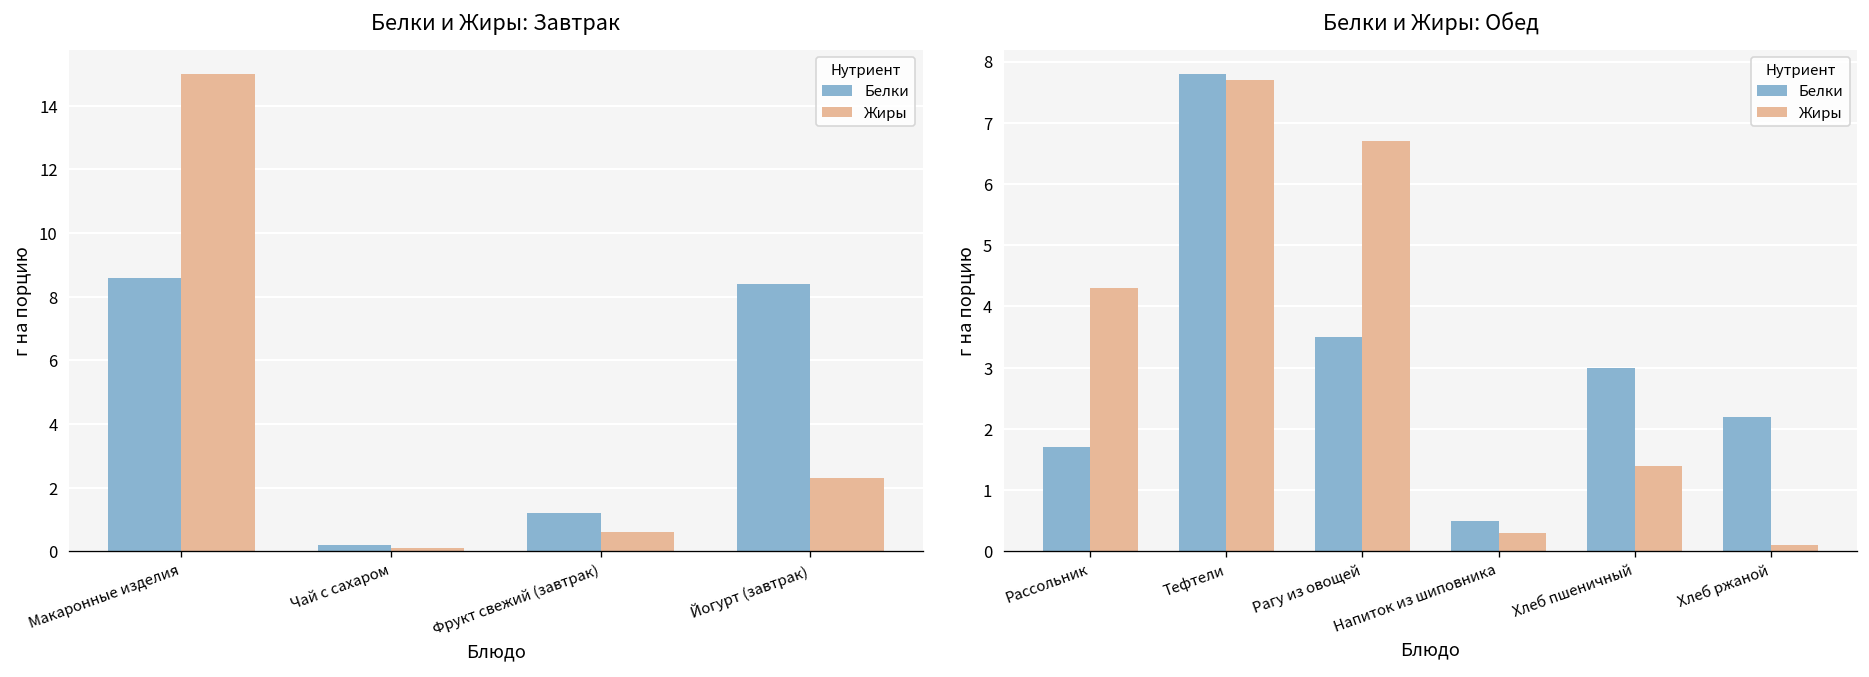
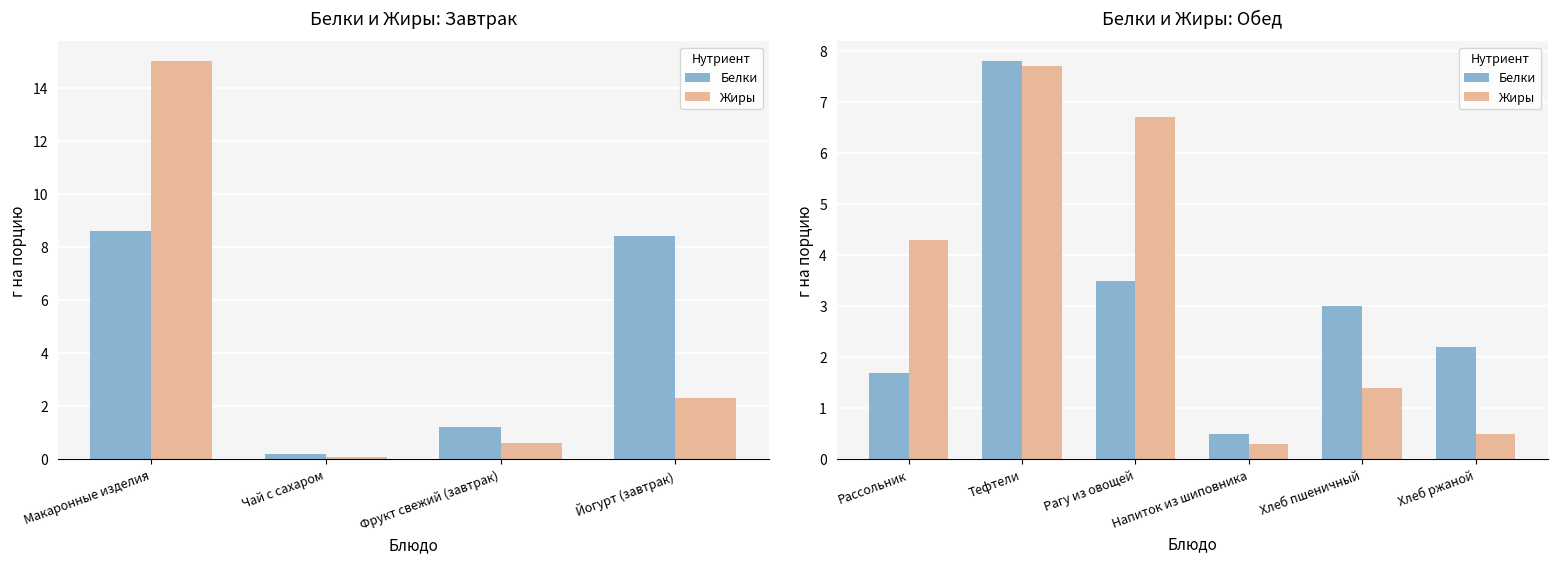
Белки и Жиры: Обед, Жиры, Хлеб ржаной: 0.1 -> 0.5
